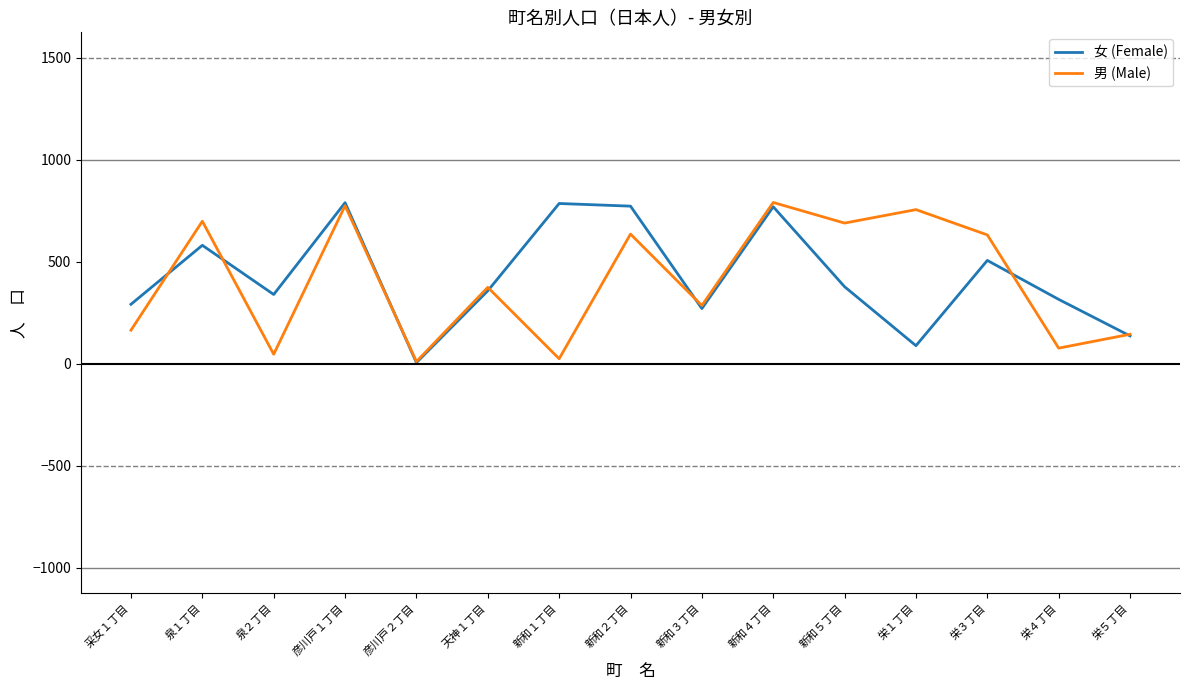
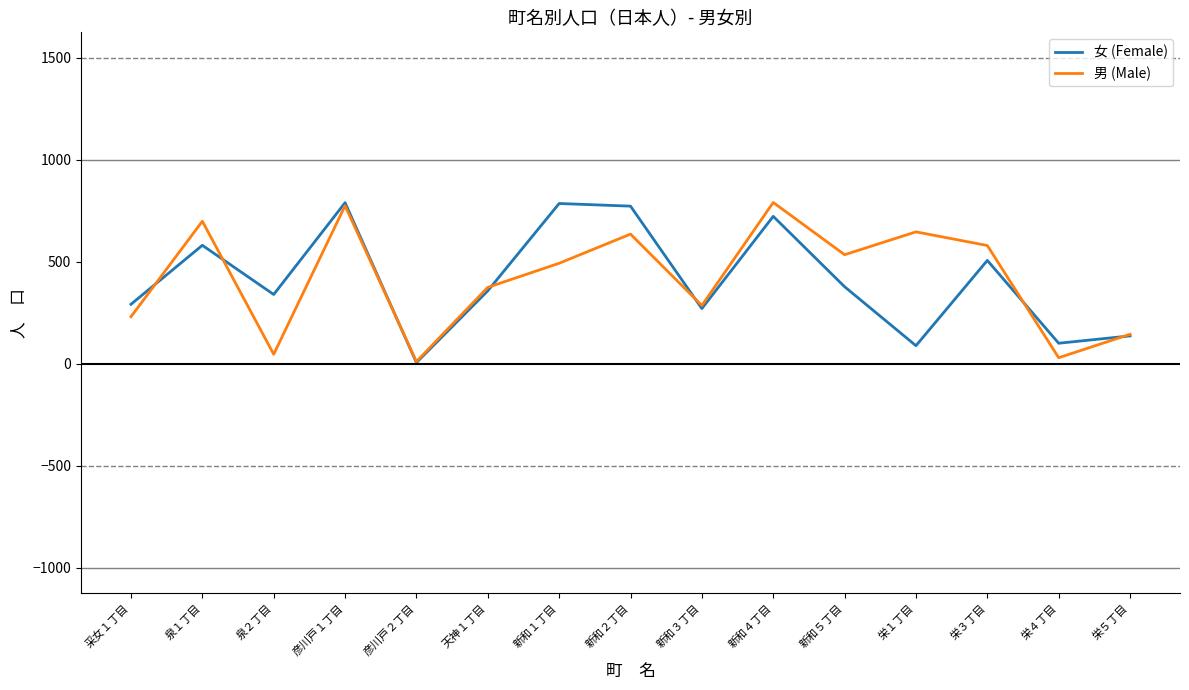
男 (Male), 采女１丁目: 170 -> 230
男 (Male), 新和１丁目: 30 -> 490
女 (Female), 新和４丁目: 770 -> 720
男 (Male), 新和５丁目: 690 -> 540
男 (Male), 栄１丁目: 760 -> 650
男 (Male), 栄３丁目: 630 -> 580
女 (Female), 栄４丁目: 320 -> 100
男 (Male), 栄４丁目: 80 -> 30
